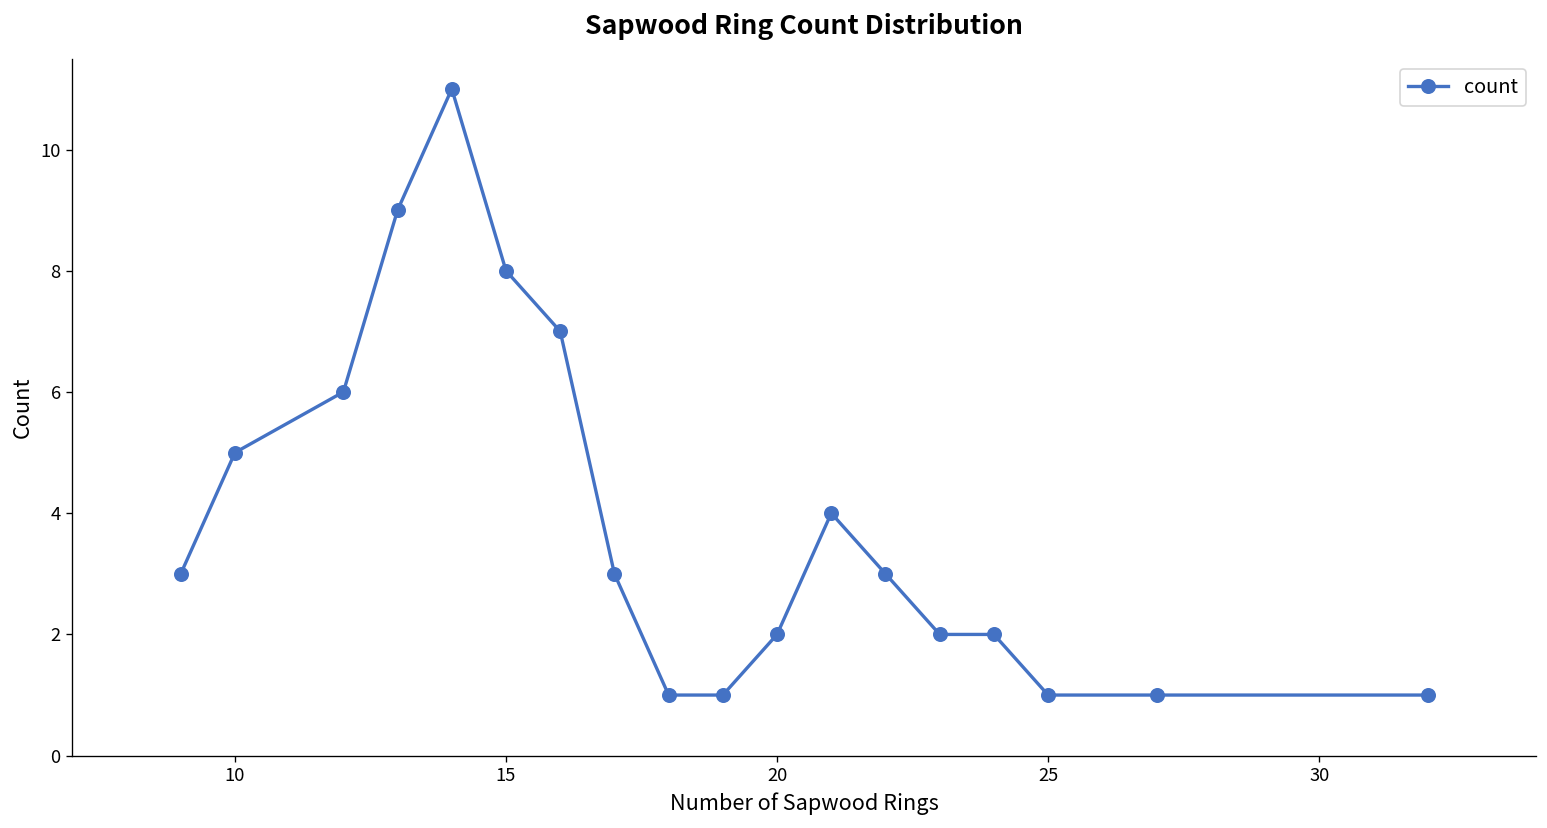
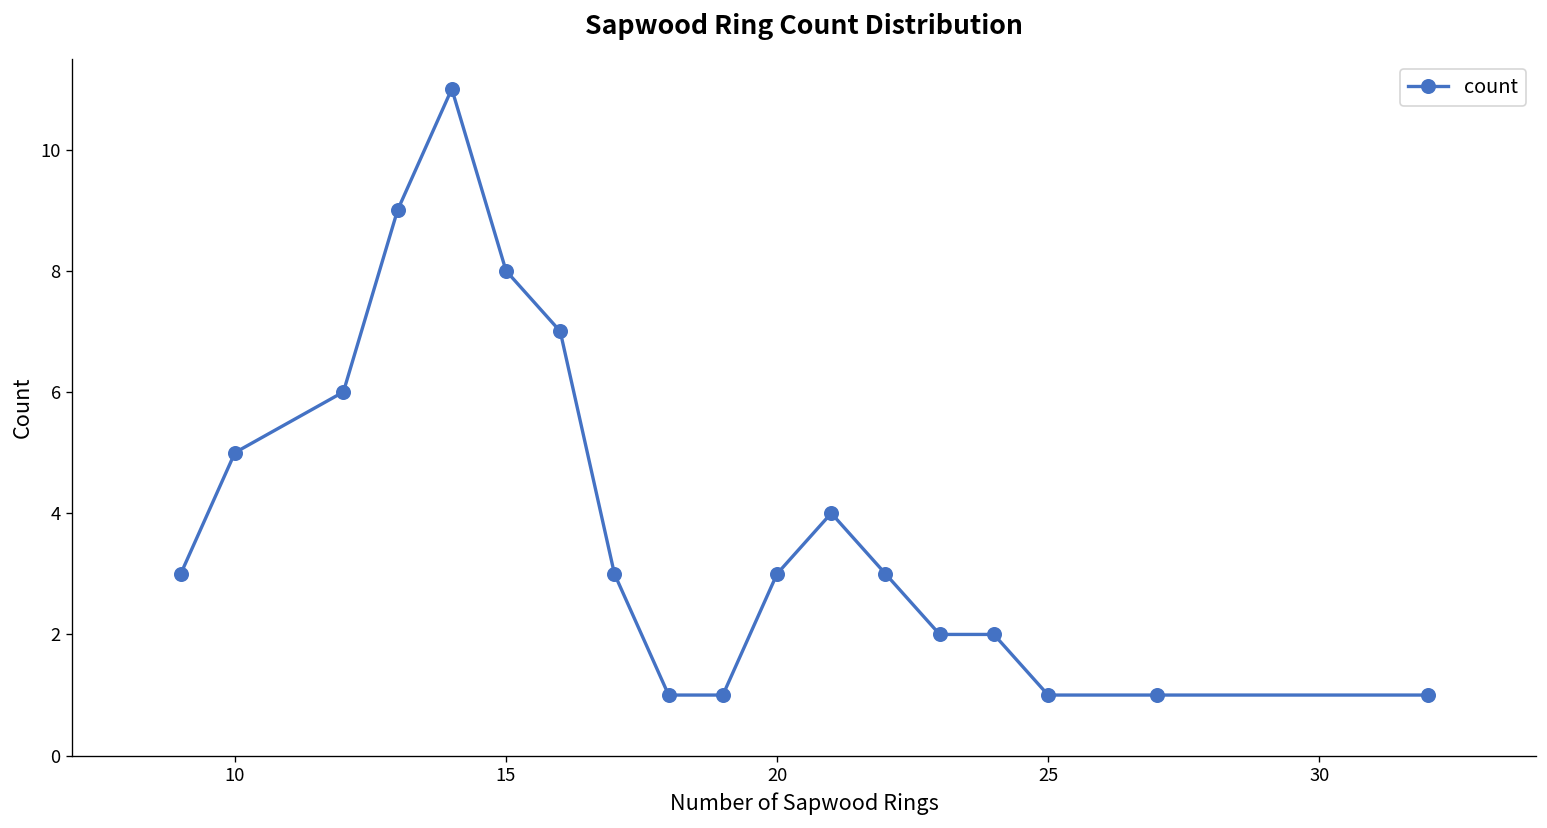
20: 2 -> 3
